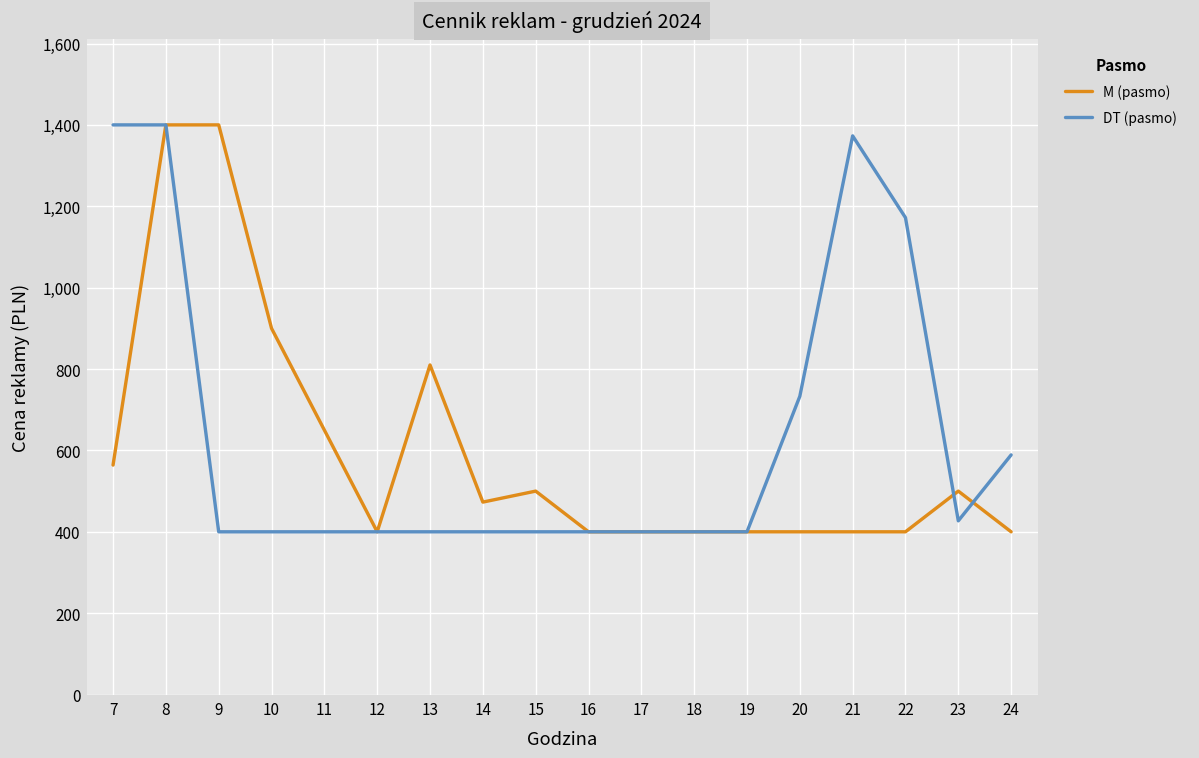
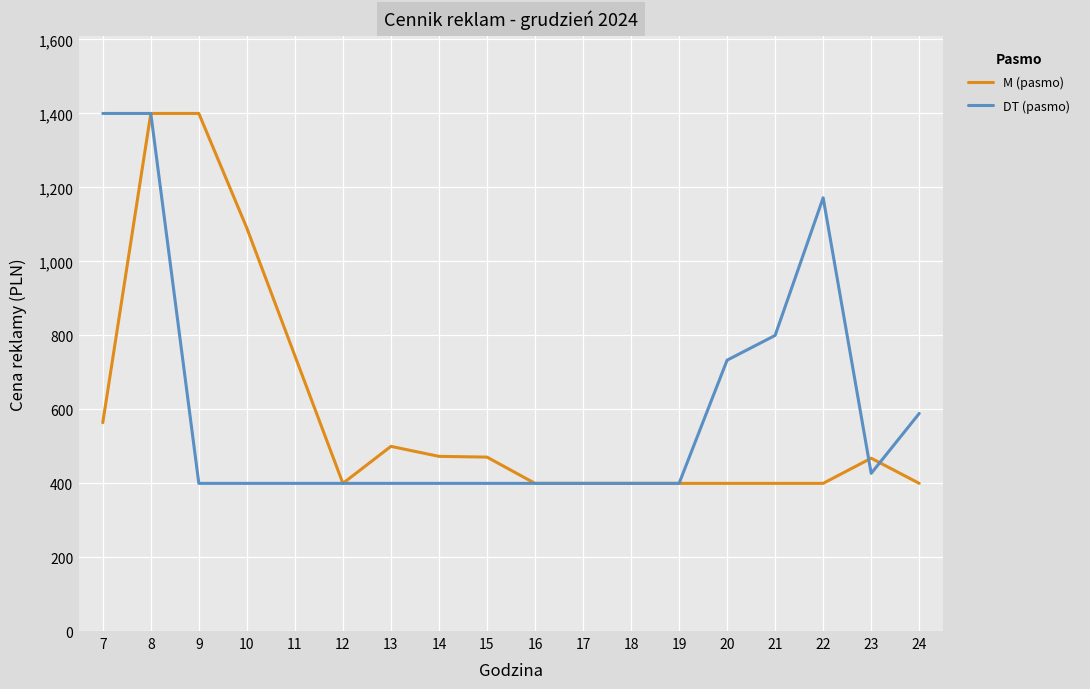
M (pasmo), 10: 900 -> 1,090
M (pasmo), 13: 810 -> 500
M (pasmo), 15: 500 -> 470
DT (pasmo), 21: 1,370 -> 800
M (pasmo), 23: 500 -> 470
